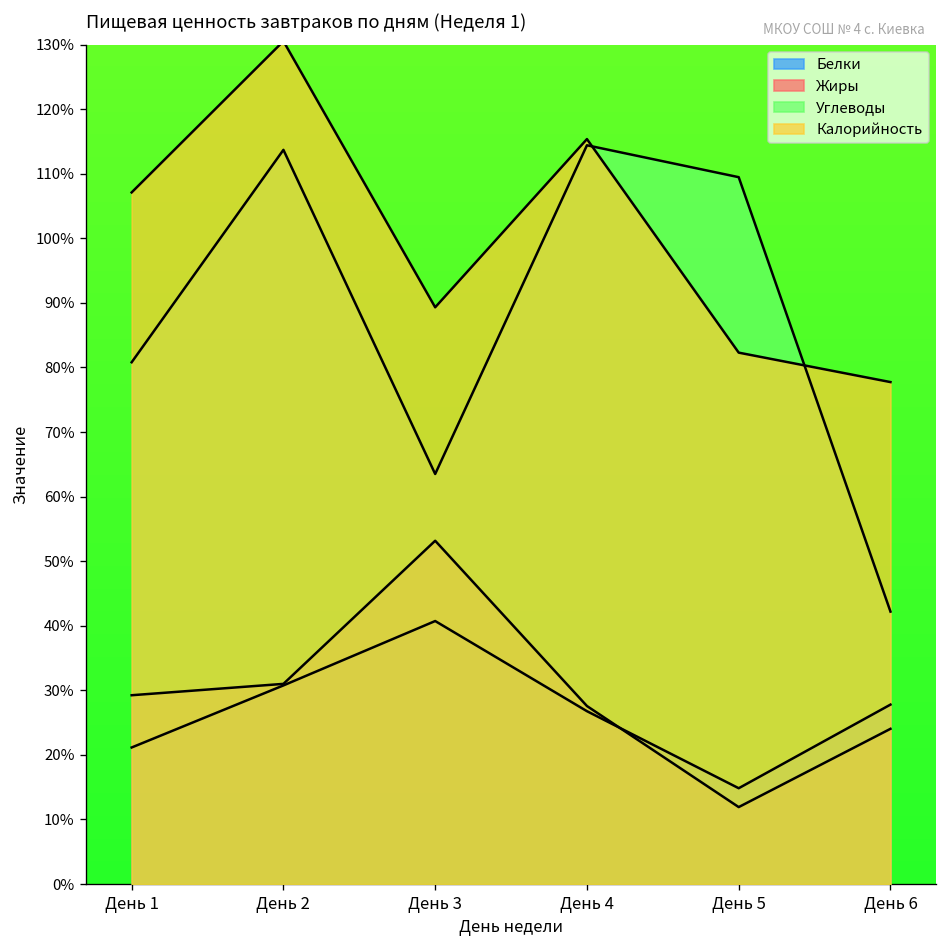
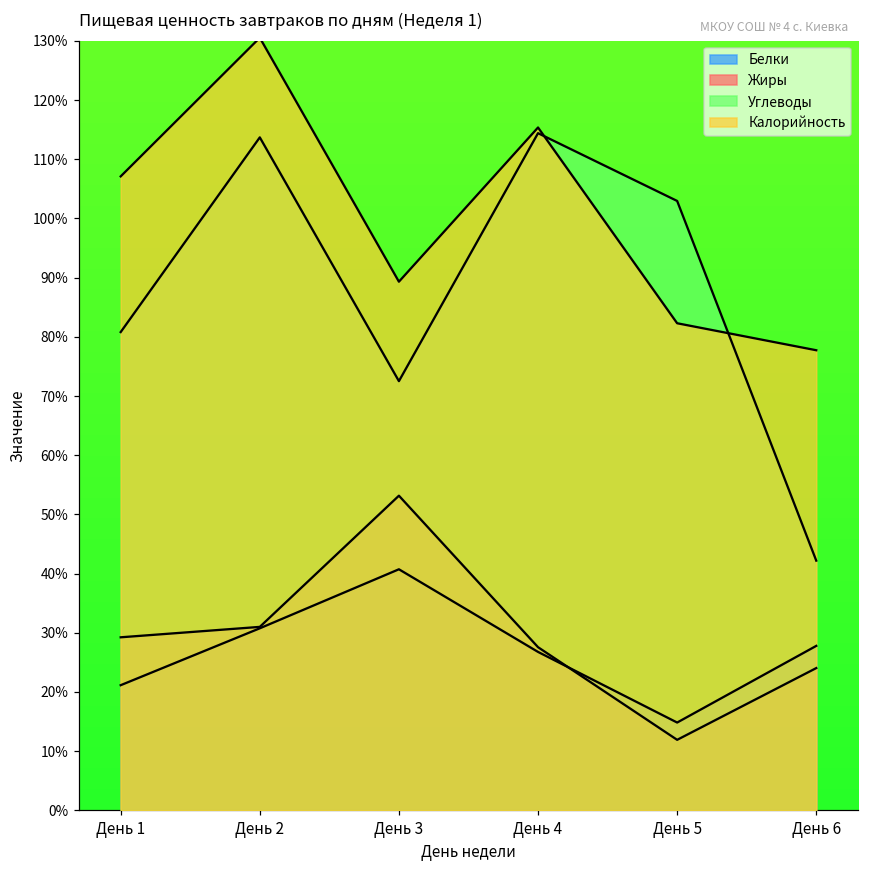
Углеводы, День 3: 64% -> 73%
Углеводы, День 5: 109% -> 103%
